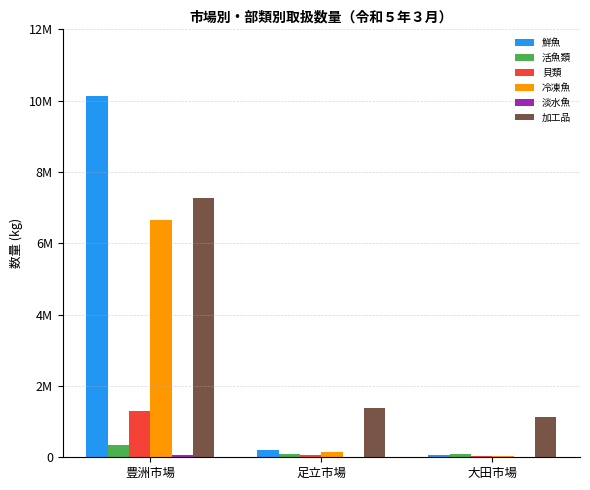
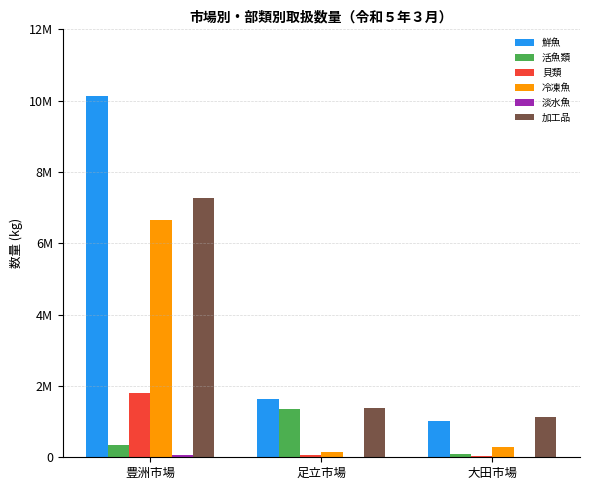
貝類, 豊洲市場: 1300000 -> 1800000
鮮魚, 足立市場: 200000 -> 1600000
活魚類, 足立市場: 100000 -> 1400000
鮮魚, 大田市場: 100000 -> 1000000
冷凍魚, 大田市場: 0 -> 300000
